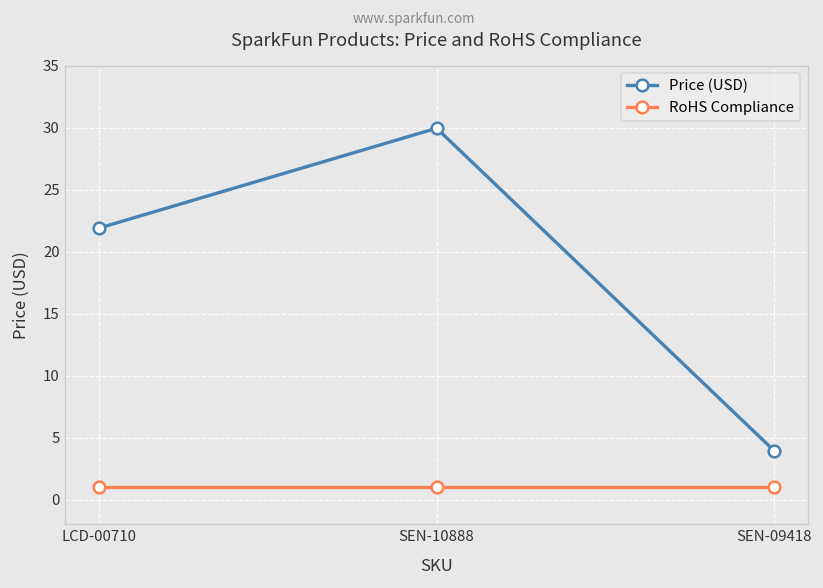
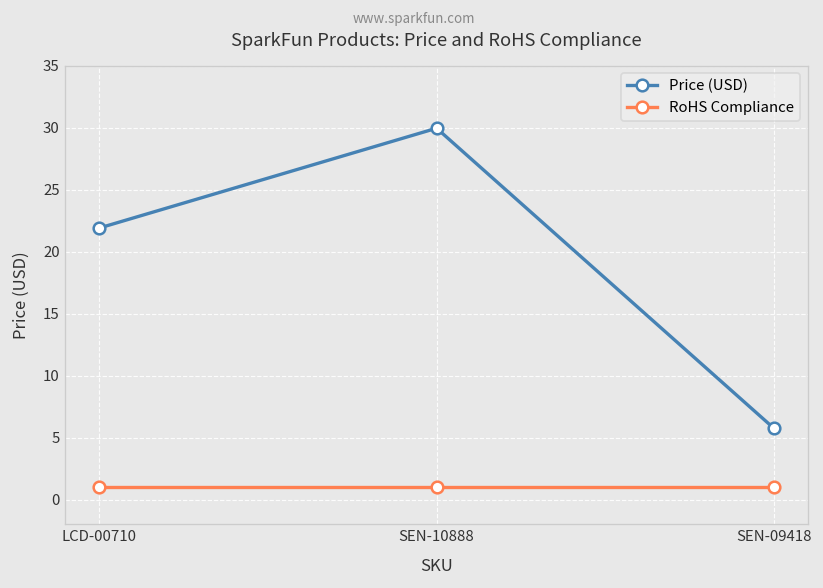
Price (USD), SEN-09418: 4.0 -> 5.7
